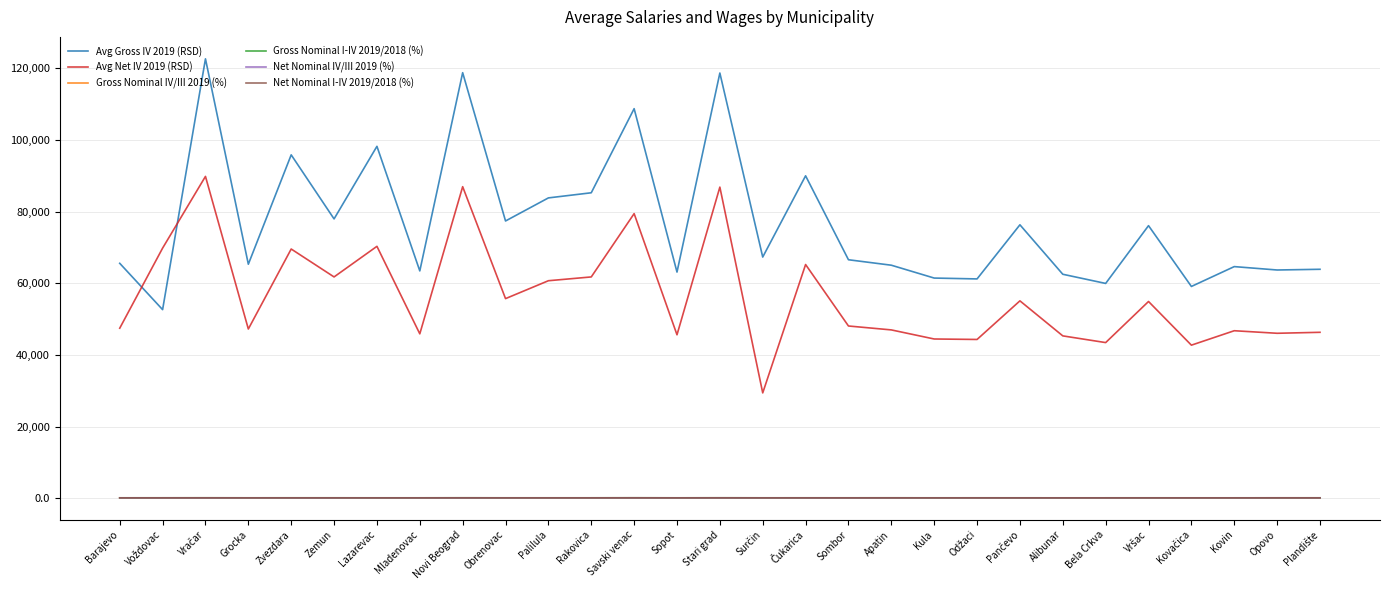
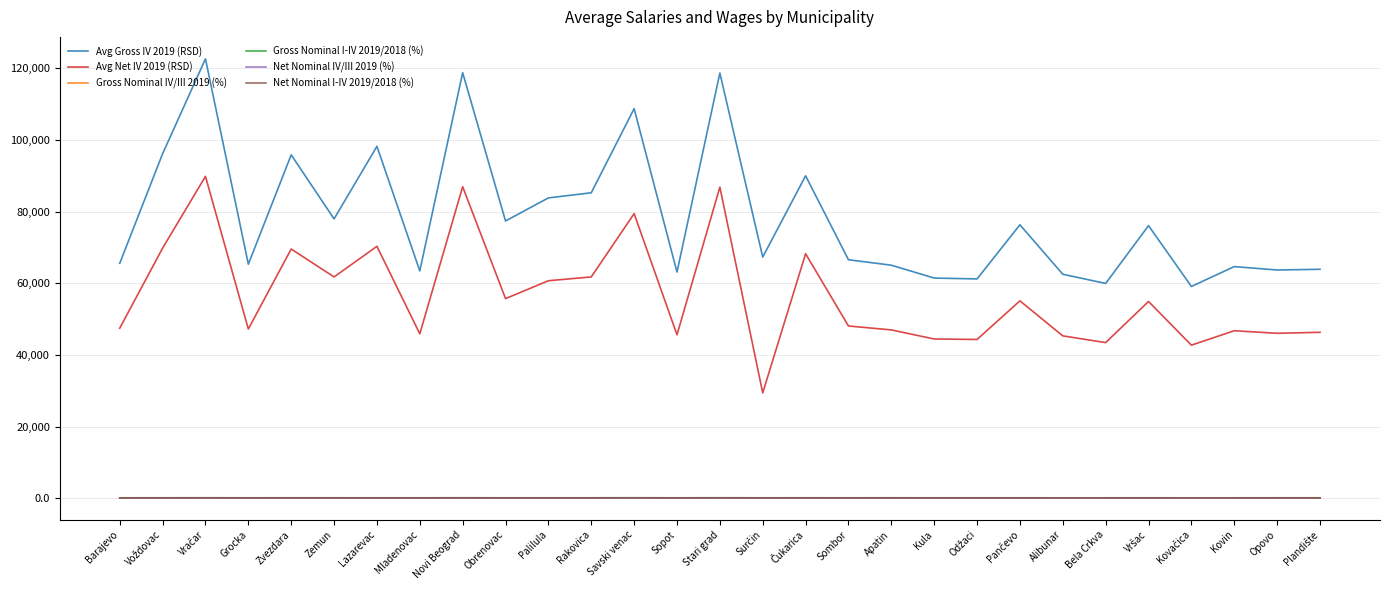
Avg Gross IV 2019 (RSD), Voždovac: 53,000 -> 96,000
Avg Net IV 2019 (RSD), Čukarica: 65,000 -> 68,000
